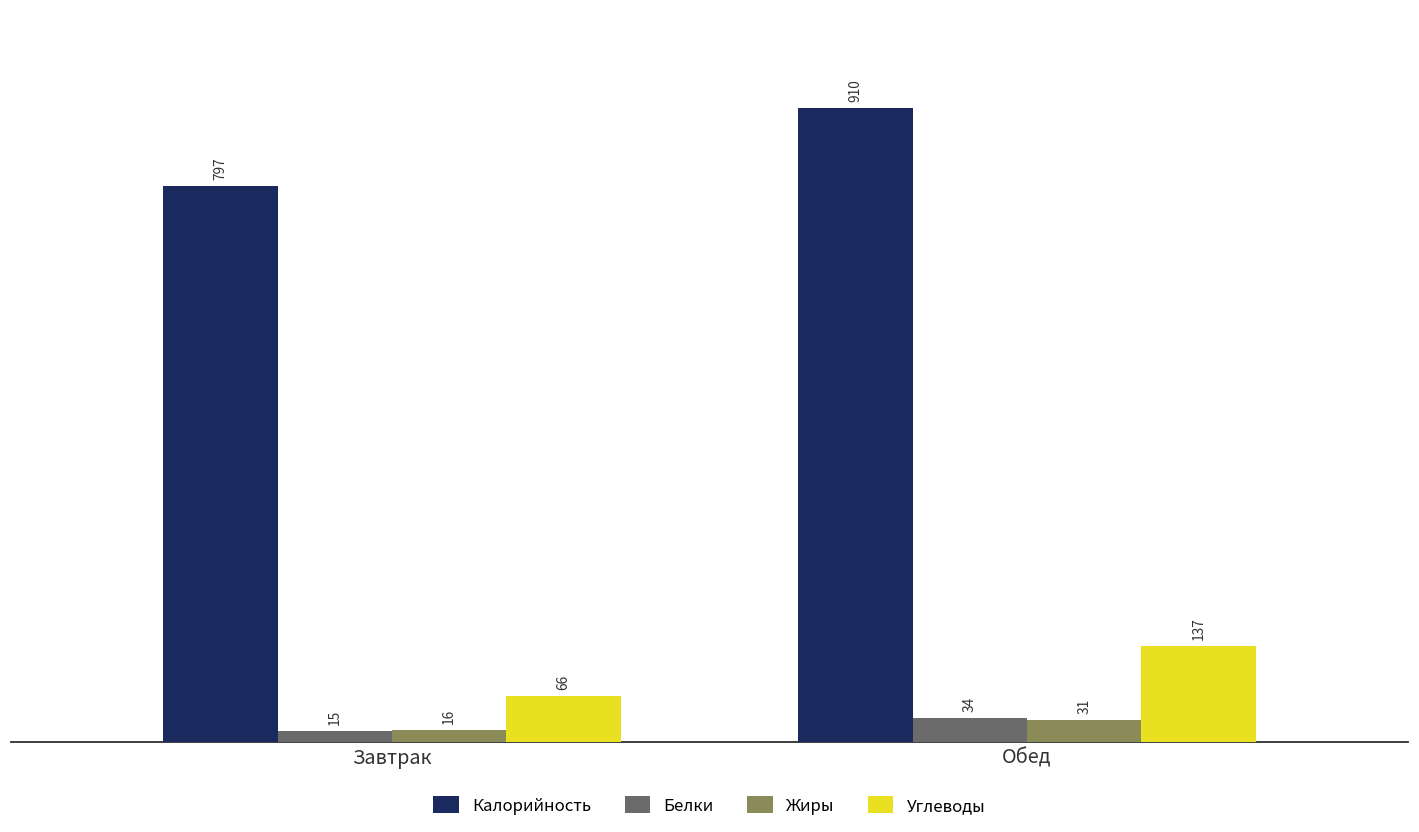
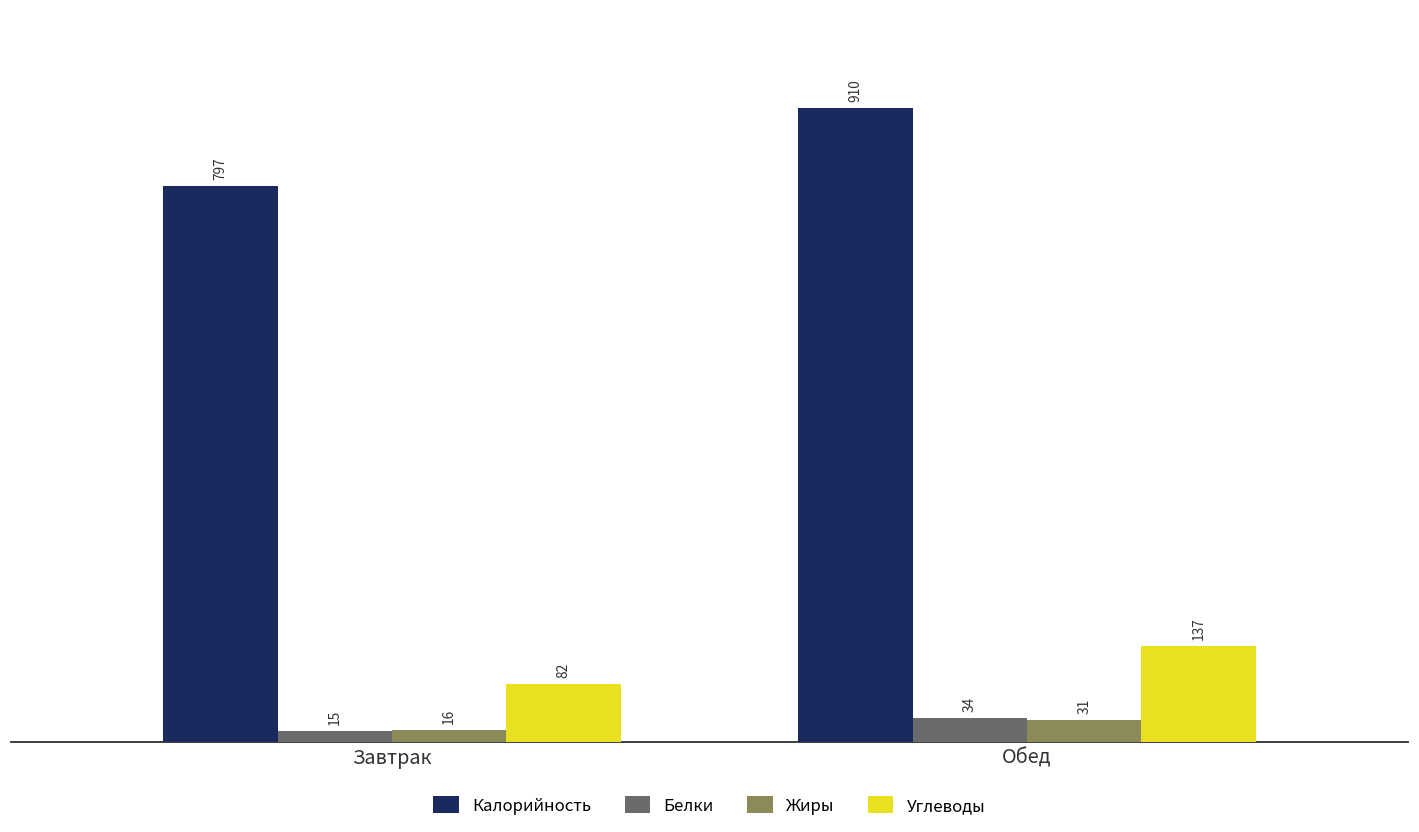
Углеводы, Завтрак: 66 -> 82
